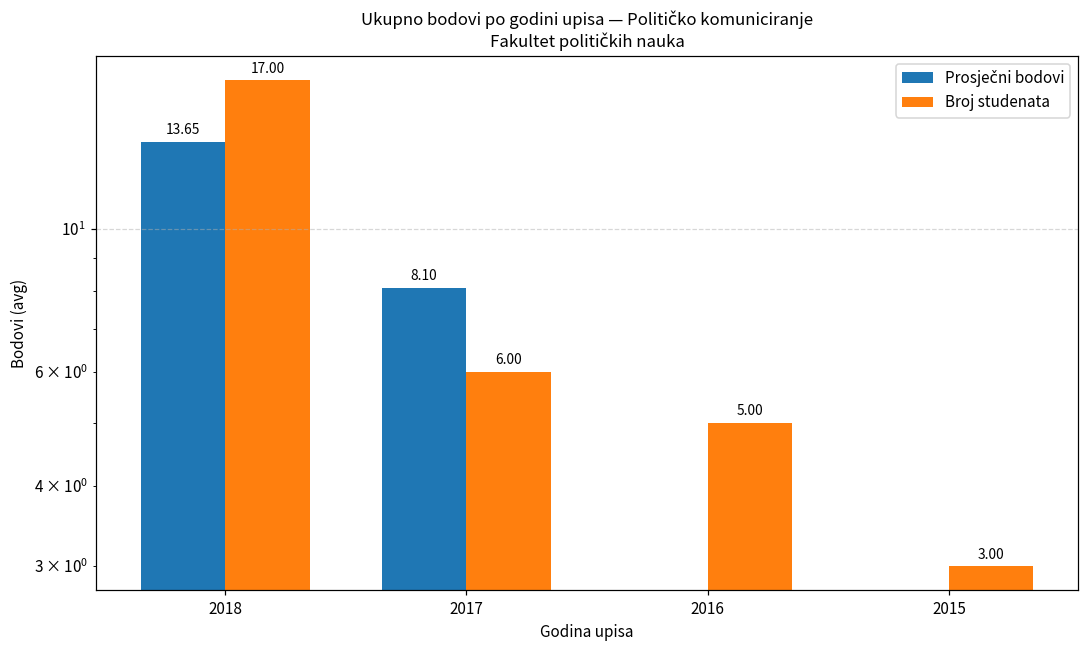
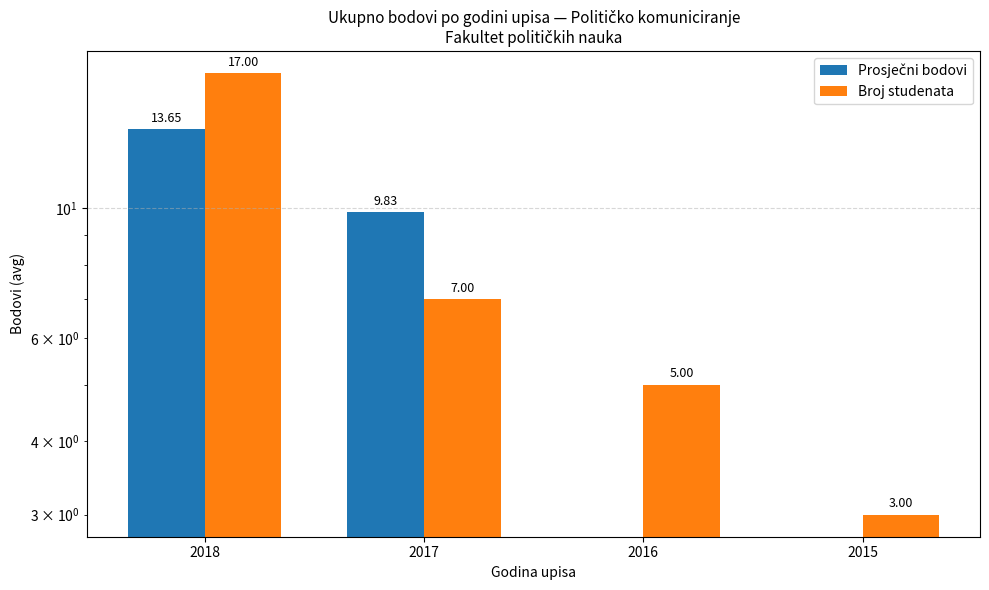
Prosječni bodovi, 2017: 8.10 -> 9.83
Broj studenata, 2017: 6.00 -> 7.00
